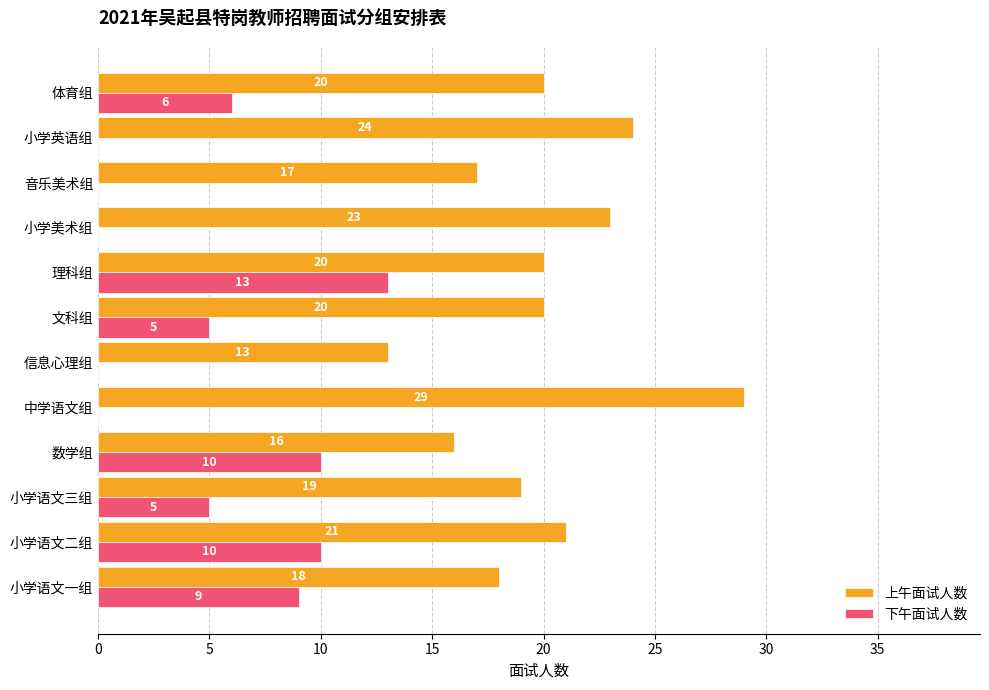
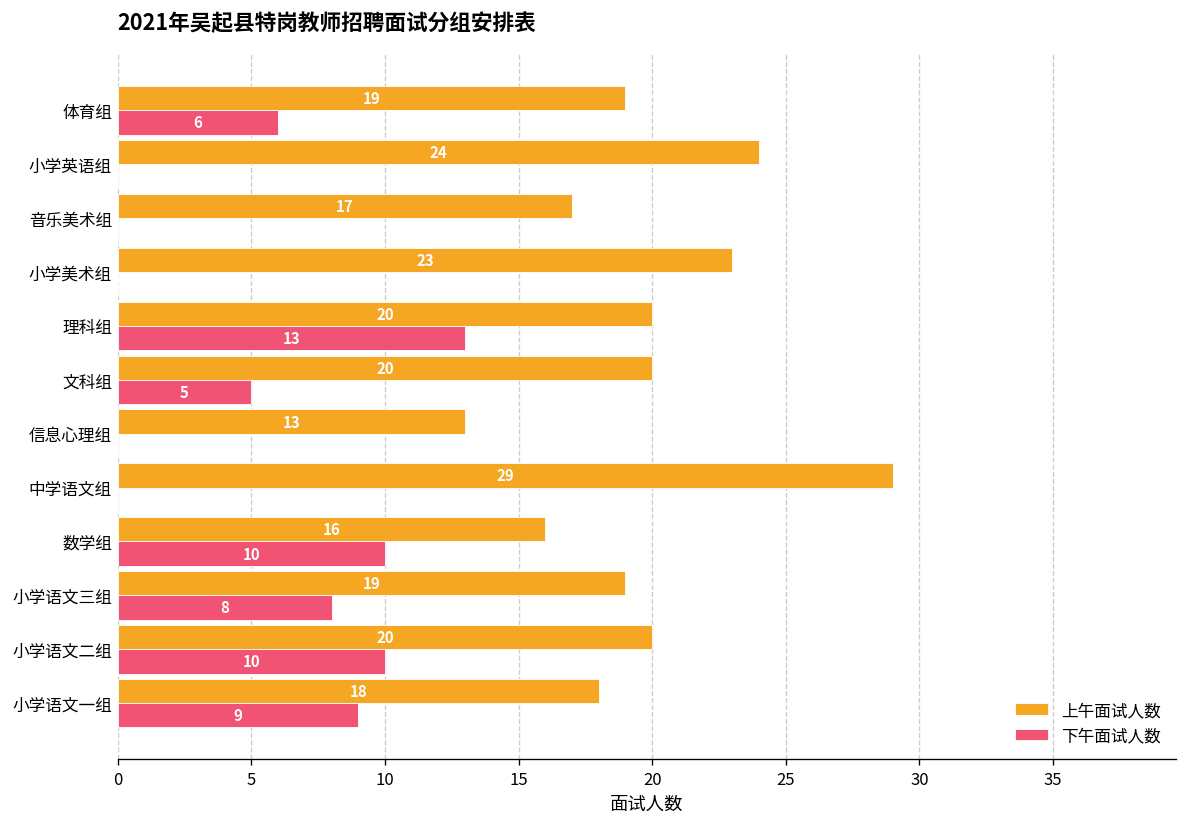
上午面试人数, 体育组: 20 -> 19
下午面试人数, 小学语文三组: 5 -> 8
上午面试人数, 小学语文二组: 21 -> 20
